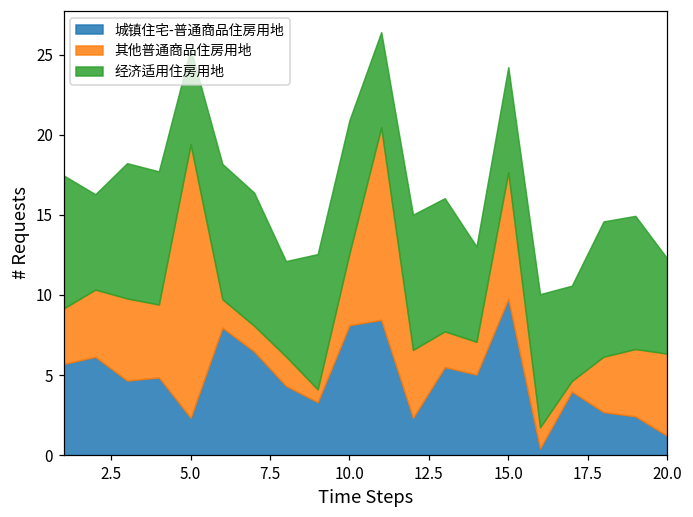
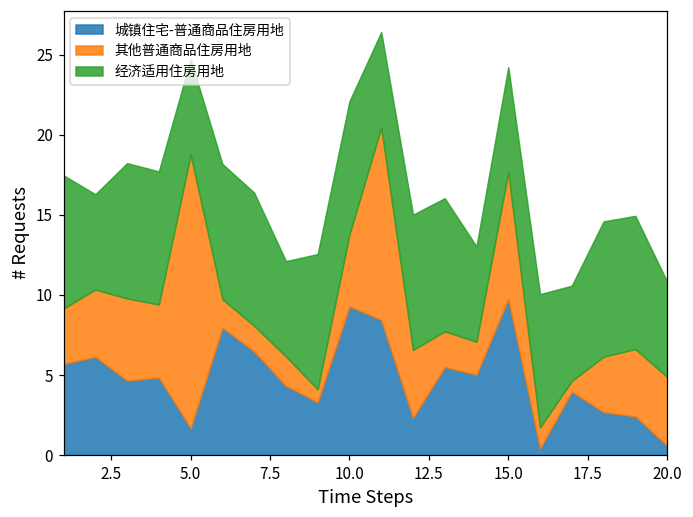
城镇住宅-普通商品住房用地, 5.0: 2.3 -> 1.7
城镇住宅-普通商品住房用地, 10.0: 8.1 -> 9.3
城镇住宅-普通商品住房用地, 20.0: 1.2 -> 0.6
其他普通商品住房用地, 20.0: 5.1 -> 4.3
